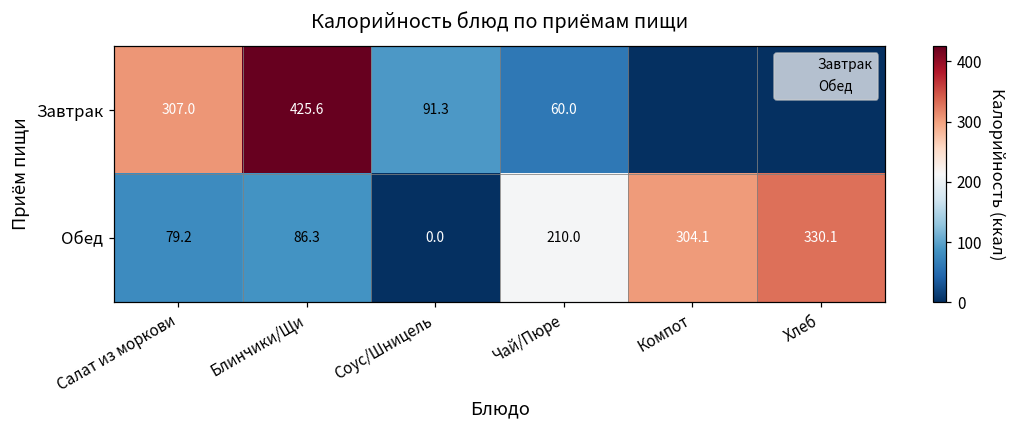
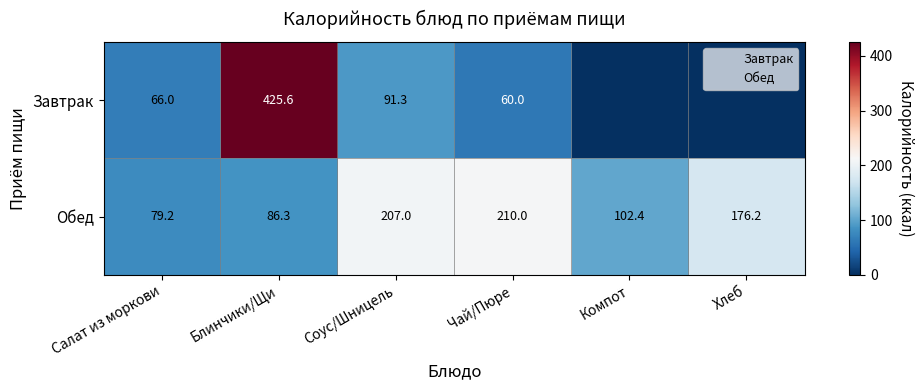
Завтрак, Салат из моркови: 307.0 -> 66.0
Обед, Соус/Шницель: 0.0 -> 207.0
Обед, Компот: 304.1 -> 102.4
Обед, Хлеб: 330.1 -> 176.2
